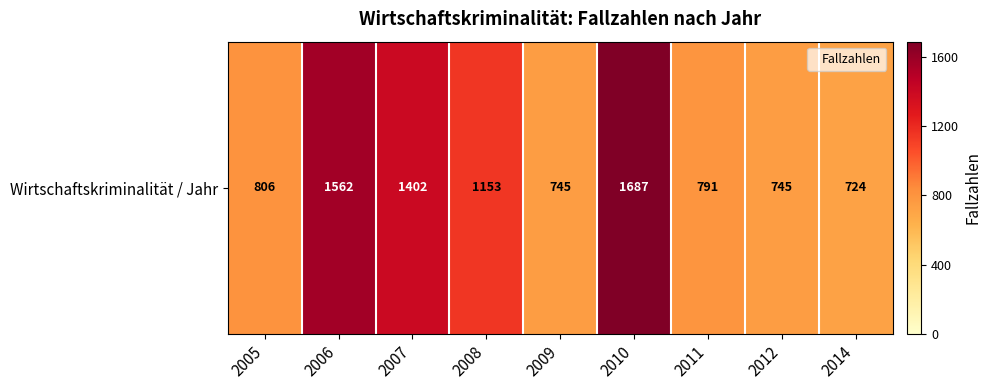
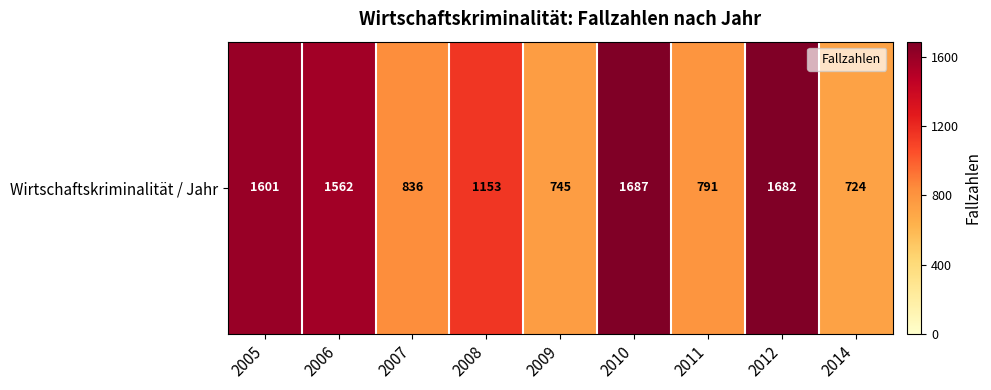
Wirtschaftskriminalität / Jahr, 2005: 806 -> 1601
Wirtschaftskriminalität / Jahr, 2007: 1402 -> 836
Wirtschaftskriminalität / Jahr, 2012: 745 -> 1682
